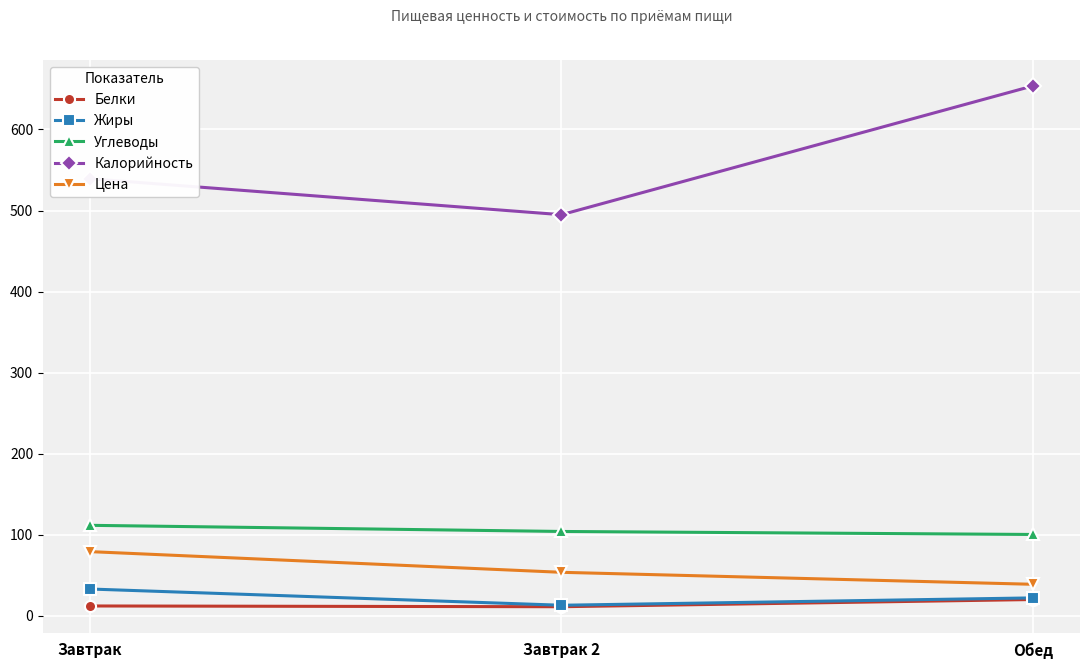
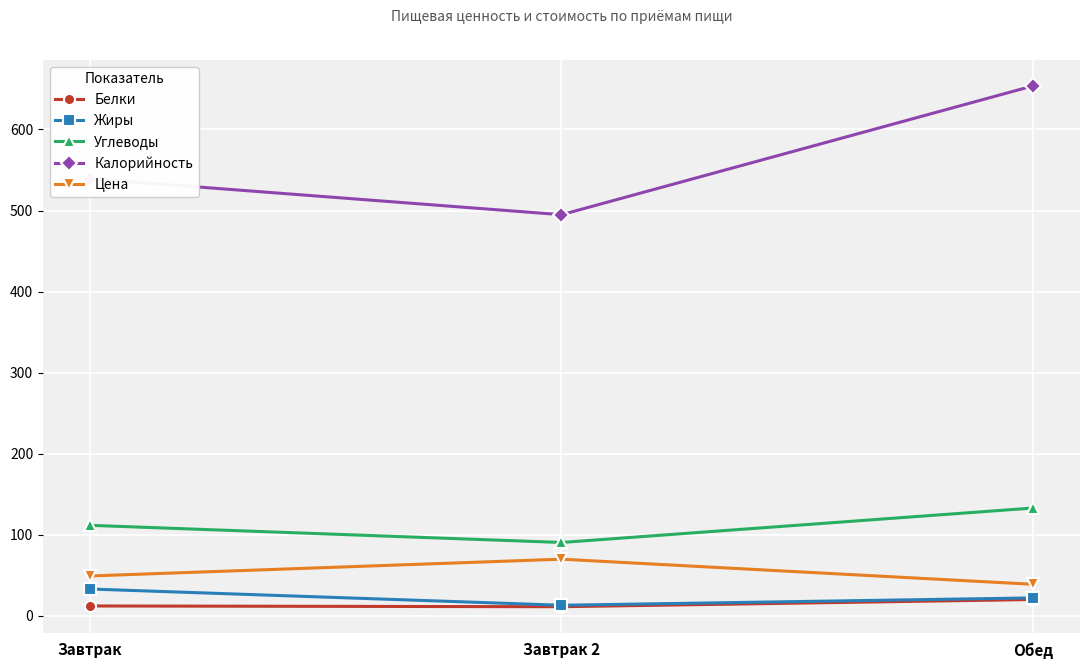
Цена, Завтрак: 80 -> 50
Углеводы, Завтрак 2: 100 -> 90
Цена, Завтрак 2: 50 -> 70
Углеводы, Обед: 100 -> 130
